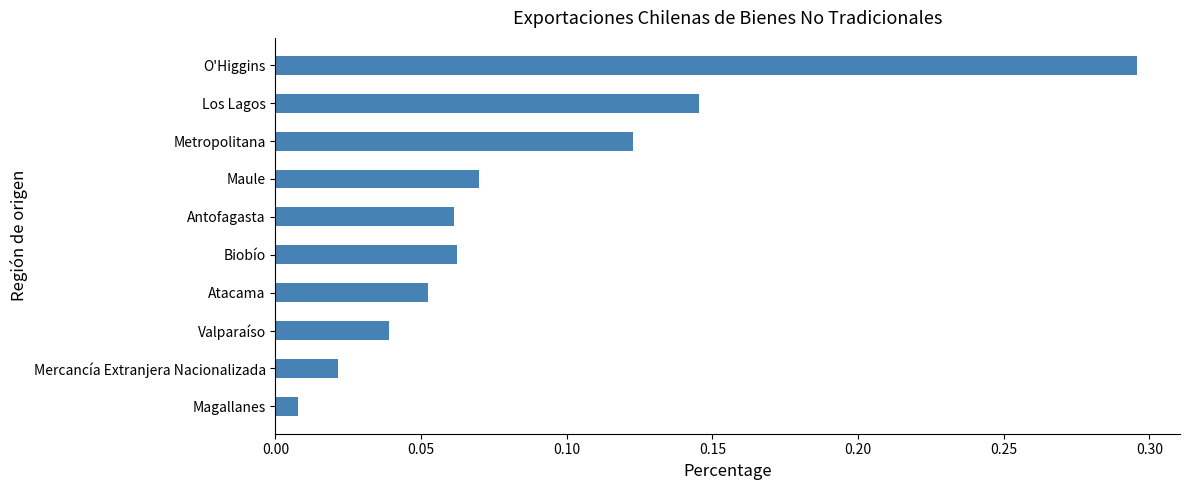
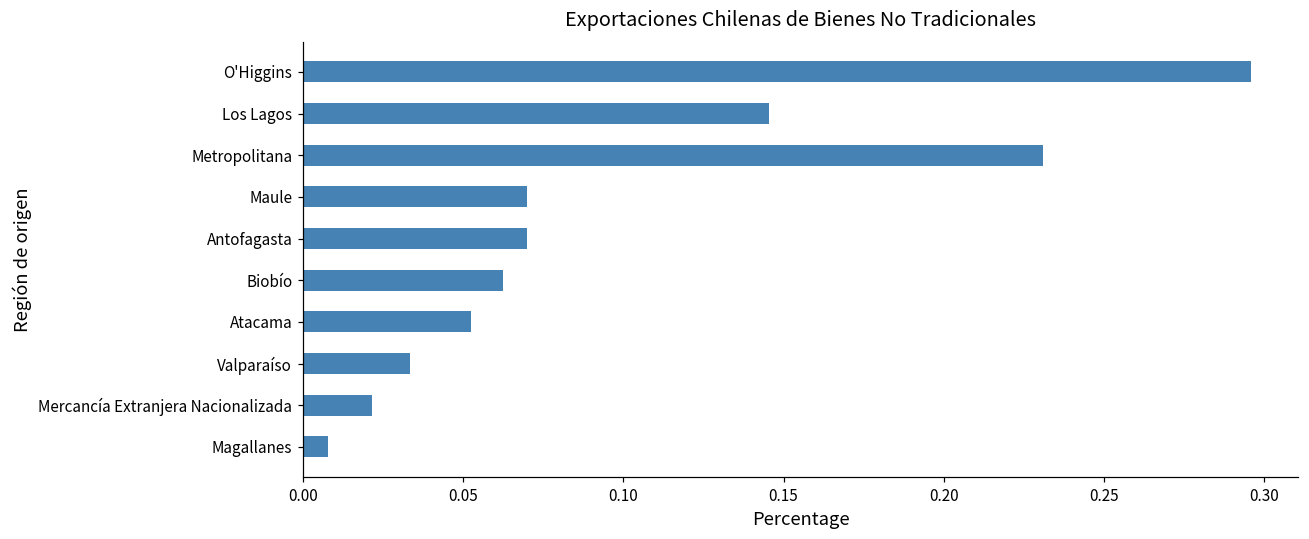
Metropolitana: 0.123 -> 0.231
Antofagasta: 0.061 -> 0.070
Valparaíso: 0.039 -> 0.033
